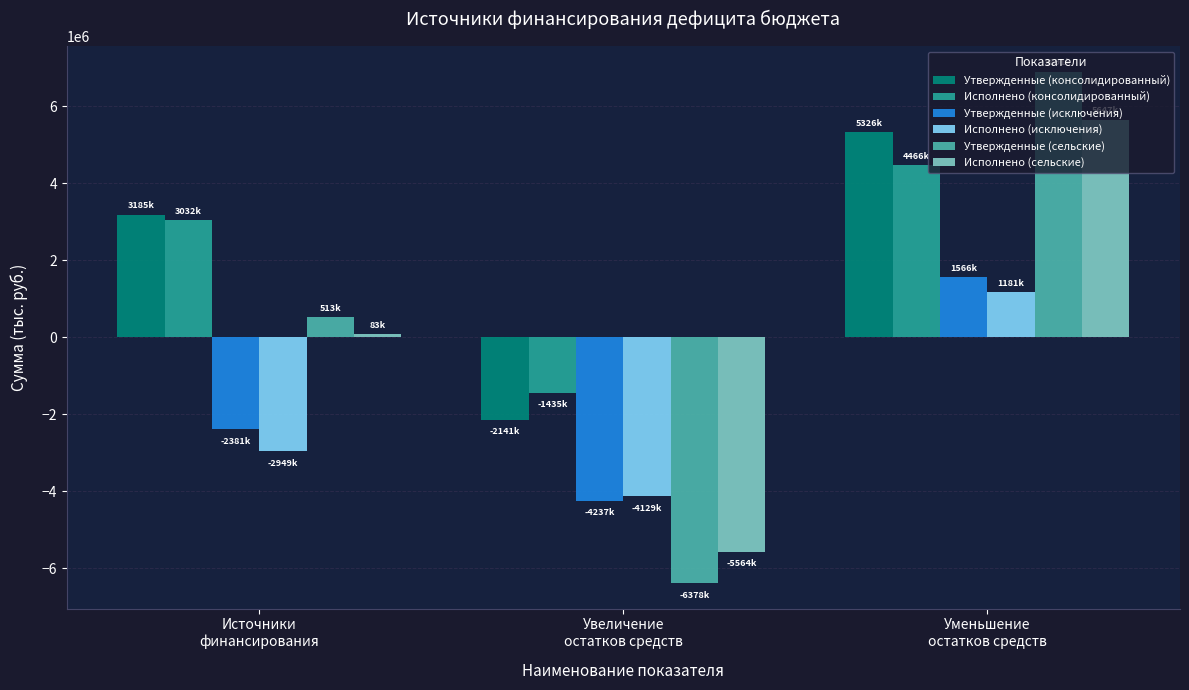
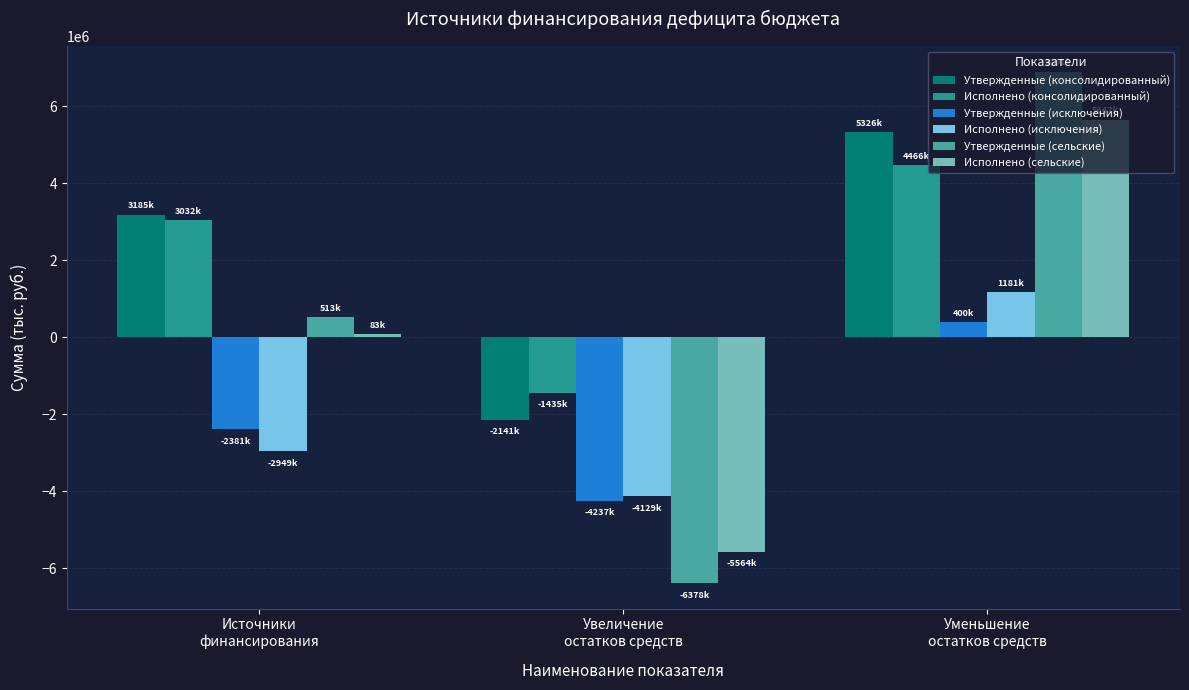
Утвержденные (исключения), Уменьшение остатков средств: 1566k -> 400k
